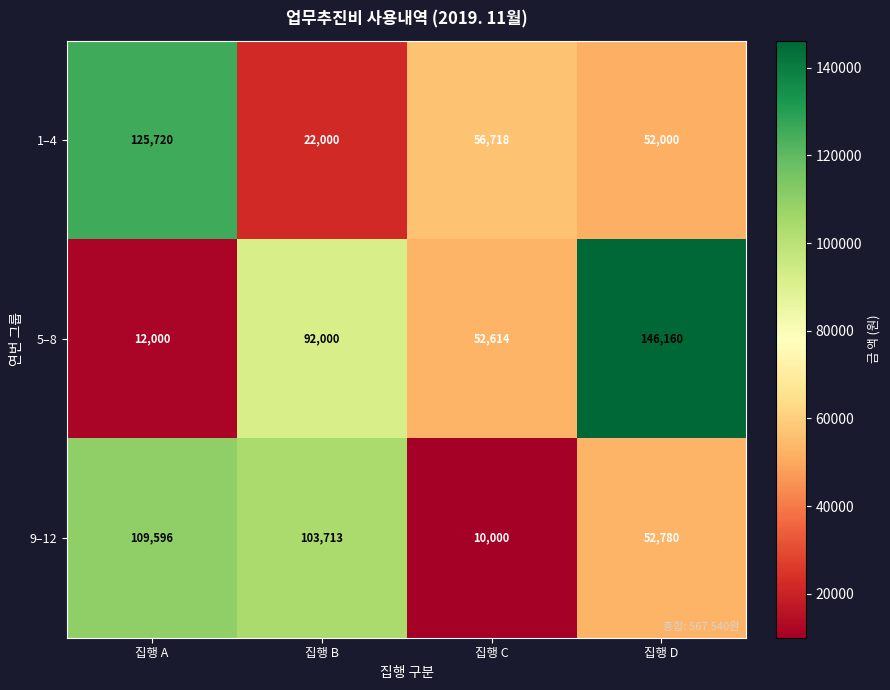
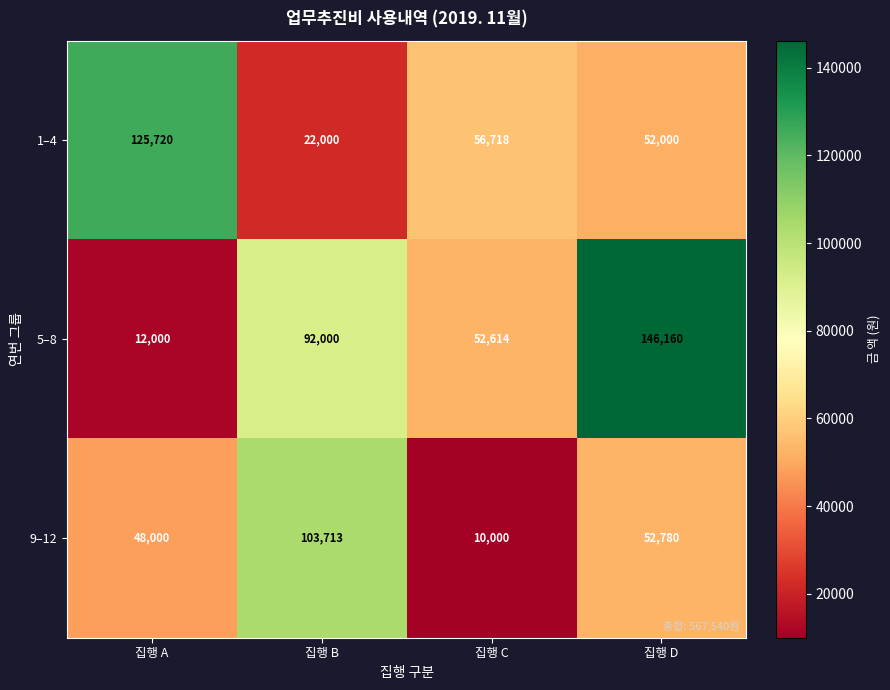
9–12, 집행 A: 109,596 -> 48,000
